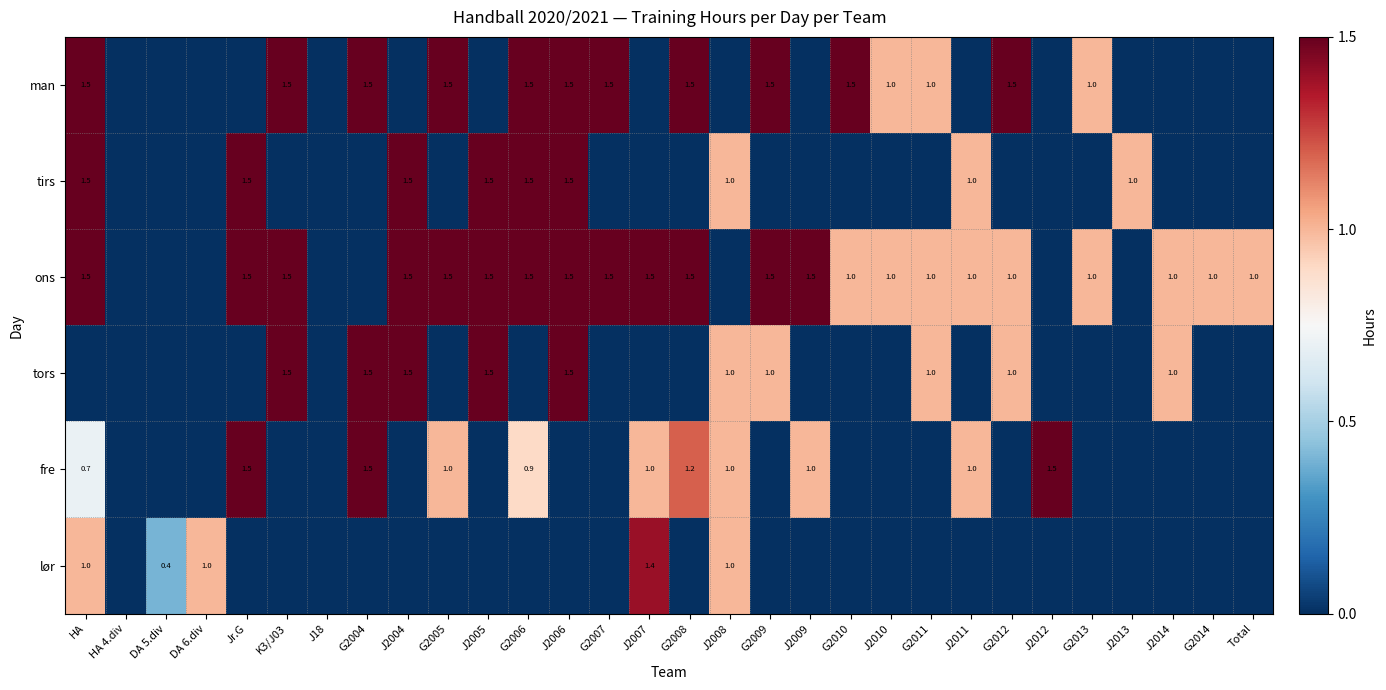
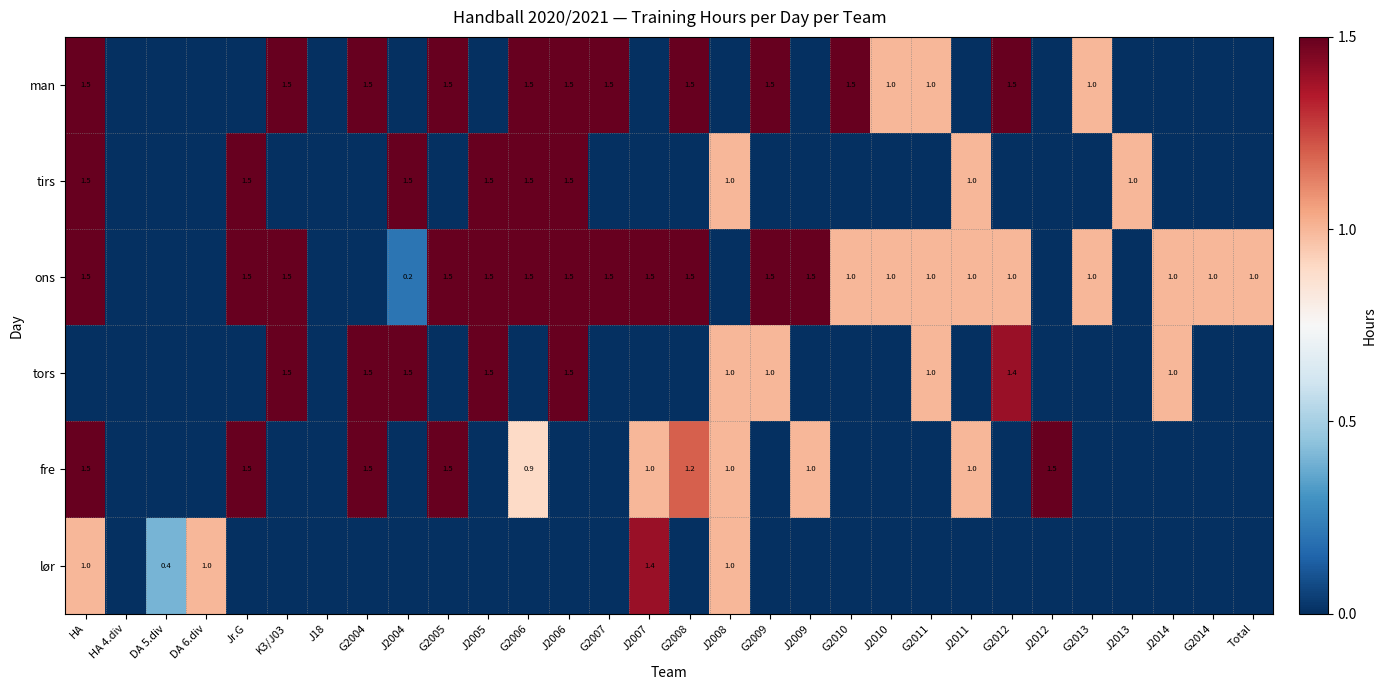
ons, J2004: 1.5 -> 0.2
tors, G2012: 1.0 -> 1.4
fre, HA: 0.7 -> 1.5
fre, G2005: 1.0 -> 1.5
